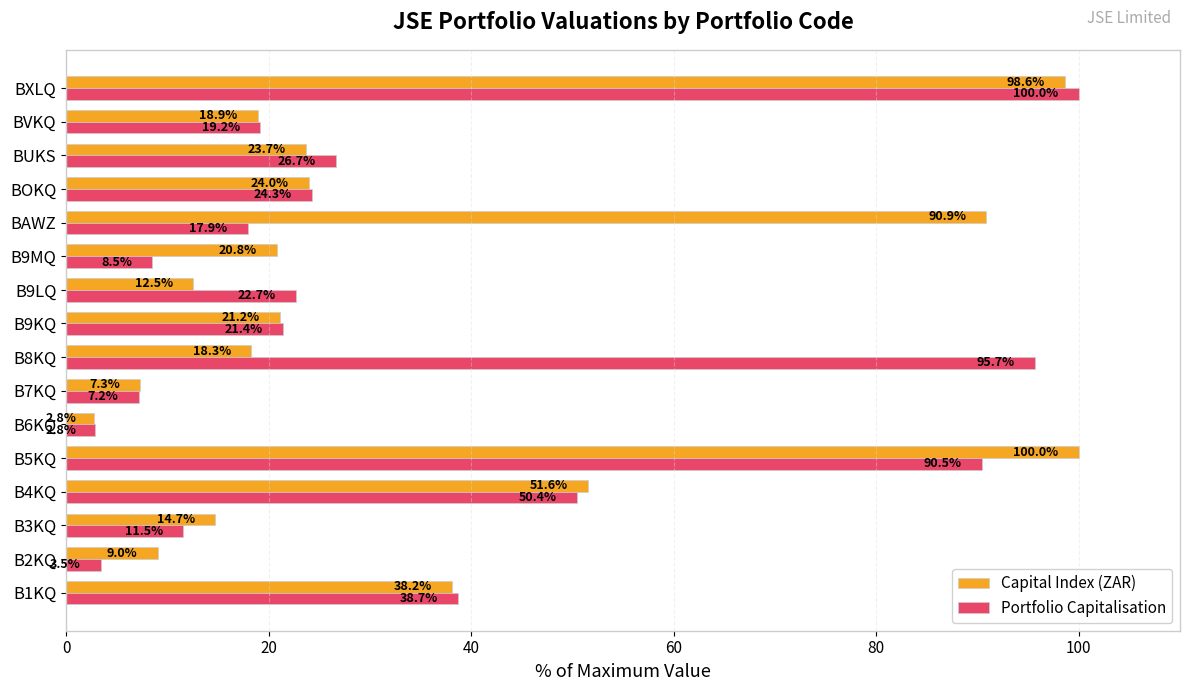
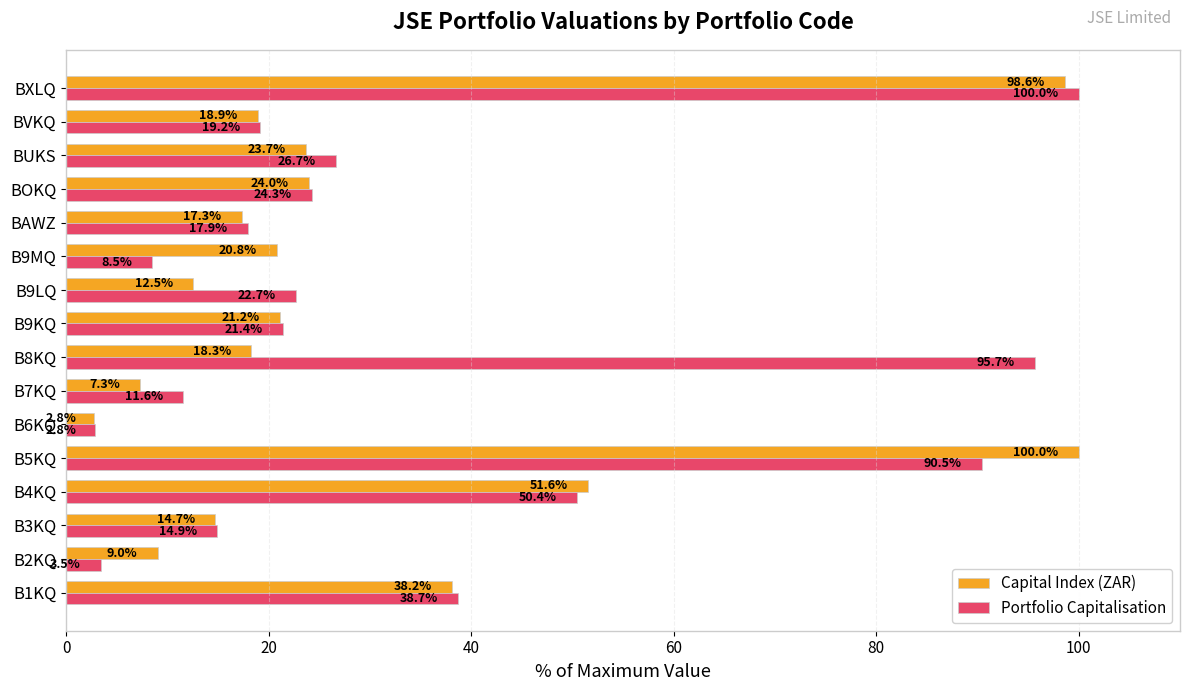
Capital Index (ZAR), BAWZ: 90.9% -> 17.3%
Portfolio Capitalisation, B7KQ: 7.2% -> 11.6%
Portfolio Capitalisation, B3KQ: 11.5% -> 14.9%
